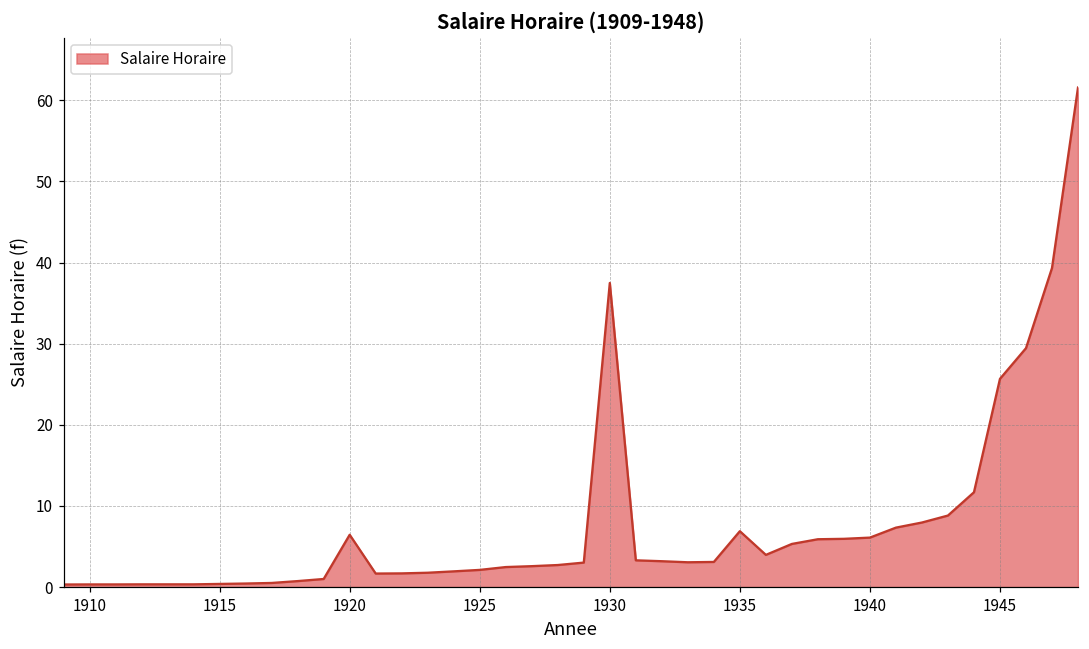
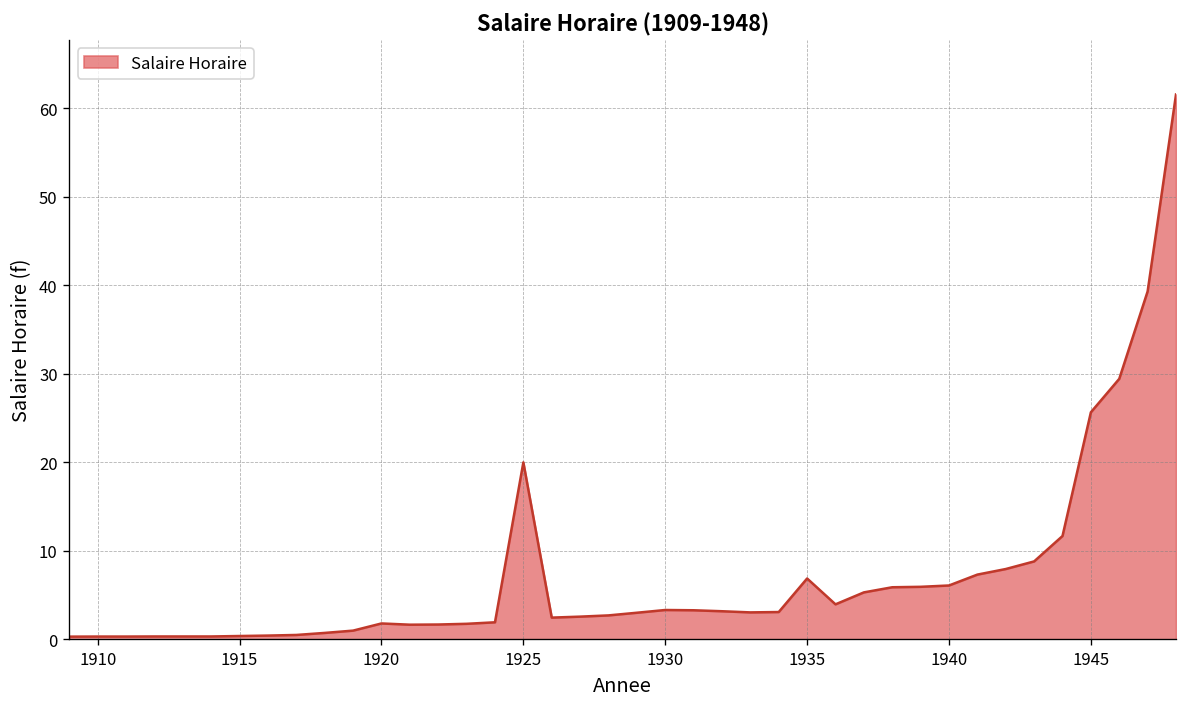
1920: 6 -> 2
1925: 2 -> 20
1930: 37 -> 3
